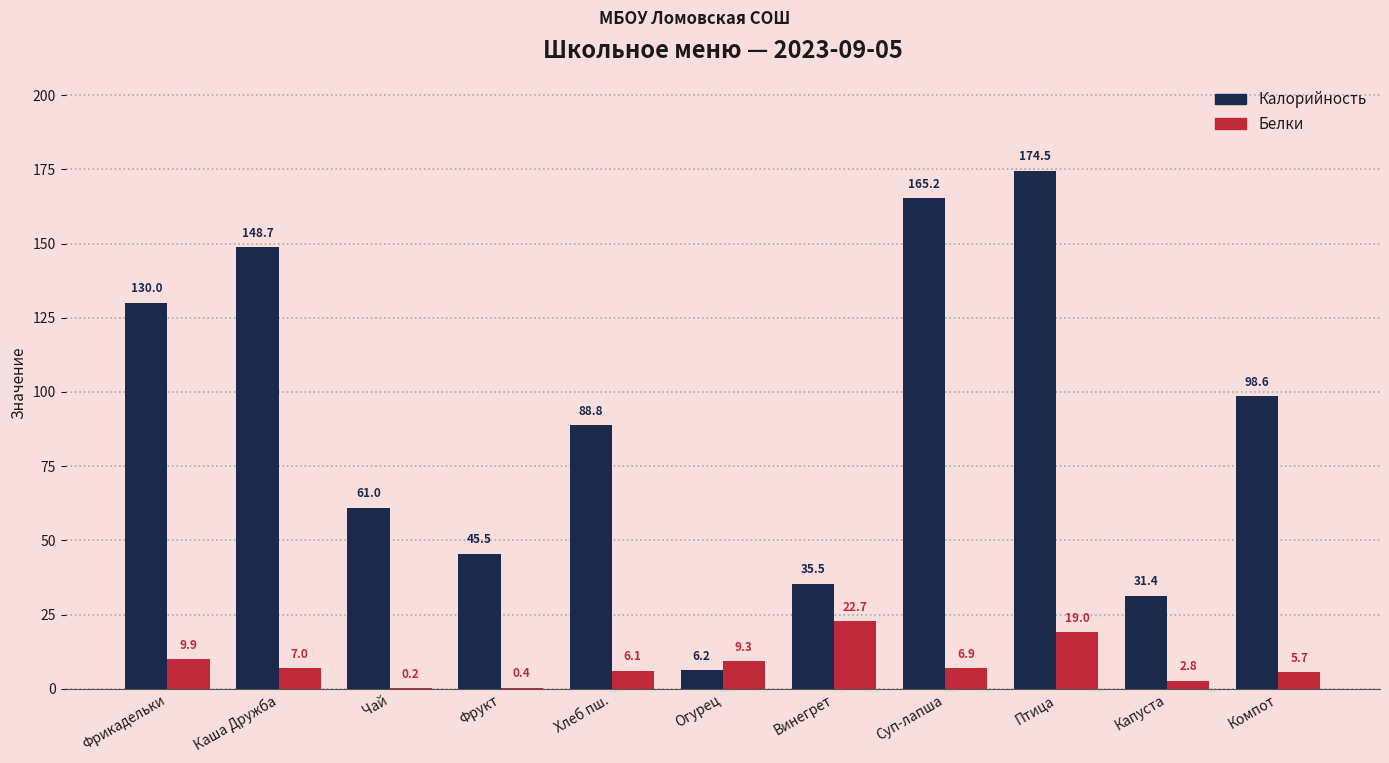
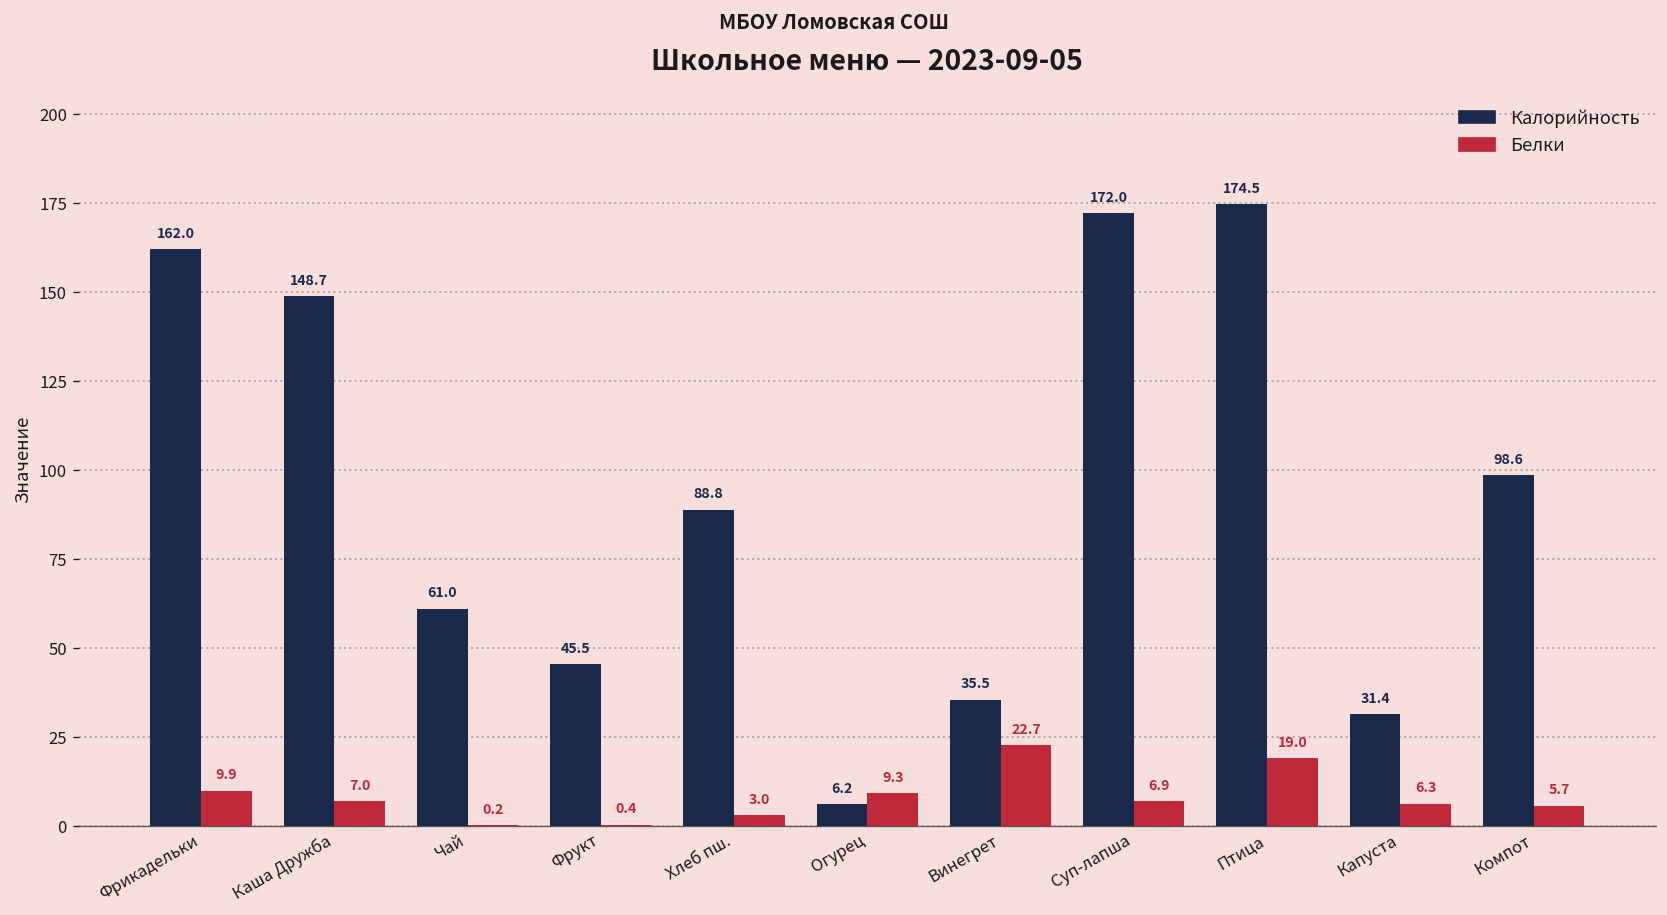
Калорийность, Фрикадельки: 130.0 -> 162.0
Белки, Хлеб пш.: 6.1 -> 3.0
Калорийность, Суп-лапша: 165.2 -> 172.0
Белки, Капуста: 2.8 -> 6.3
